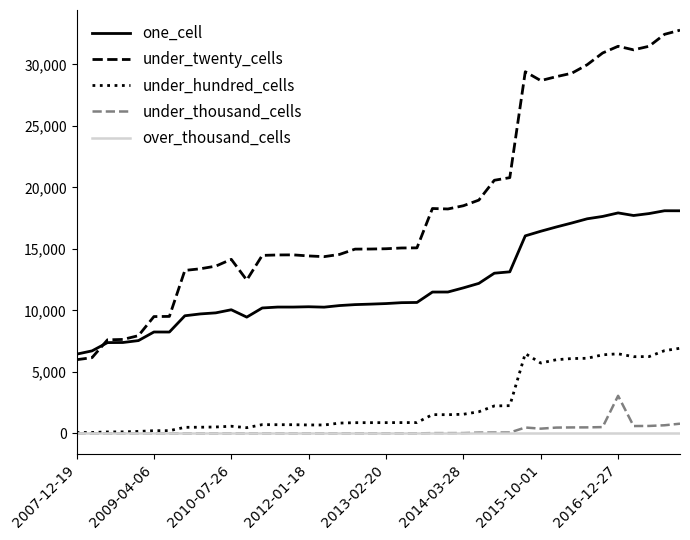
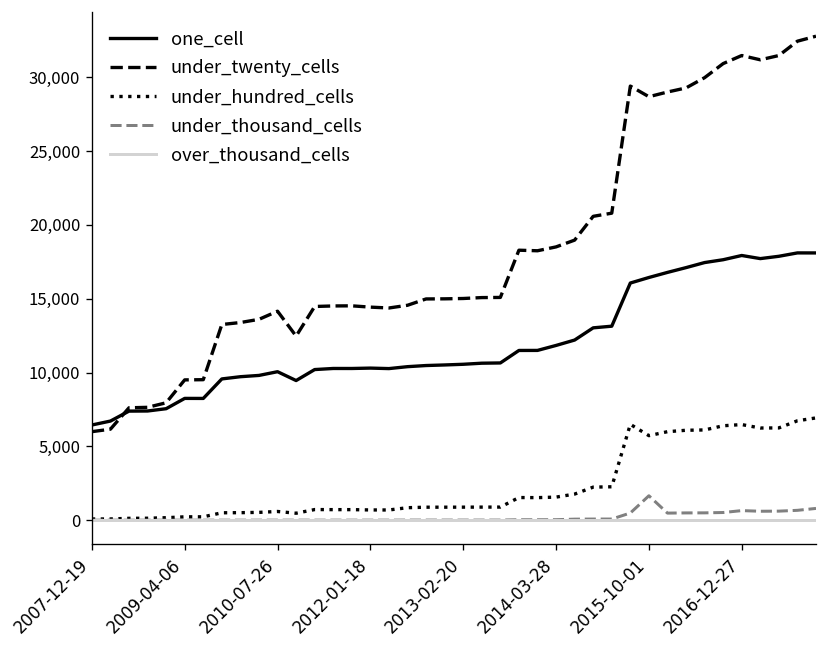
under_thousand_cells, 2015-10-01: 400 -> 1,700
under_thousand_cells, 2016-12-27: 3,100 -> 600
